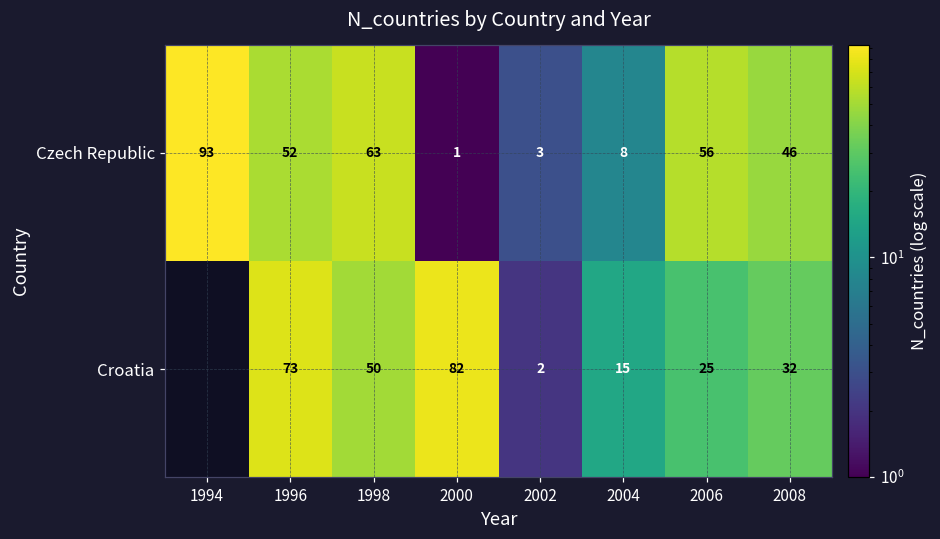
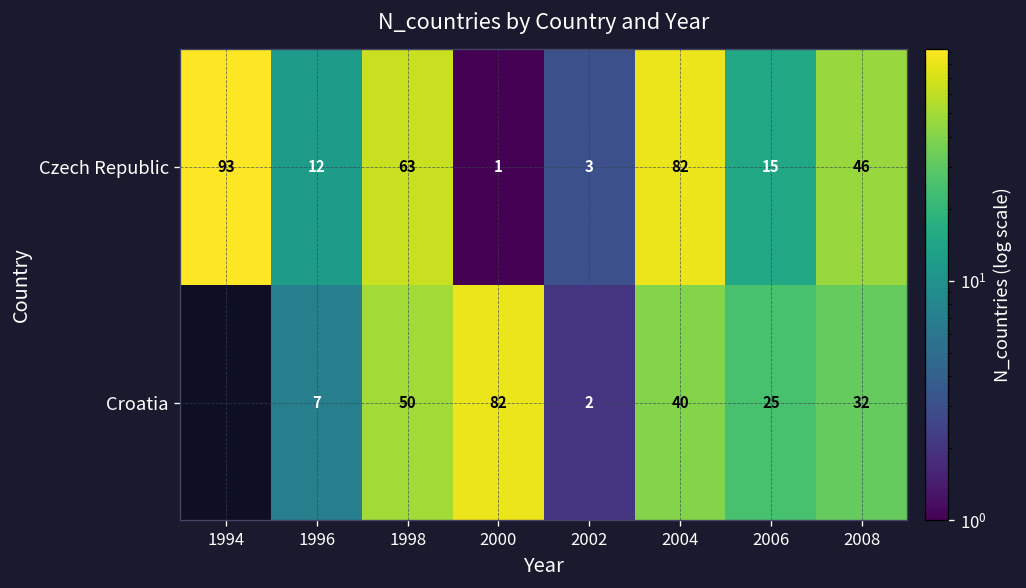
Czech Republic, 1996: 52 -> 12
Czech Republic, 2004: 8 -> 82
Czech Republic, 2006: 56 -> 15
Croatia, 1996: 73 -> 7
Croatia, 2004: 15 -> 40
